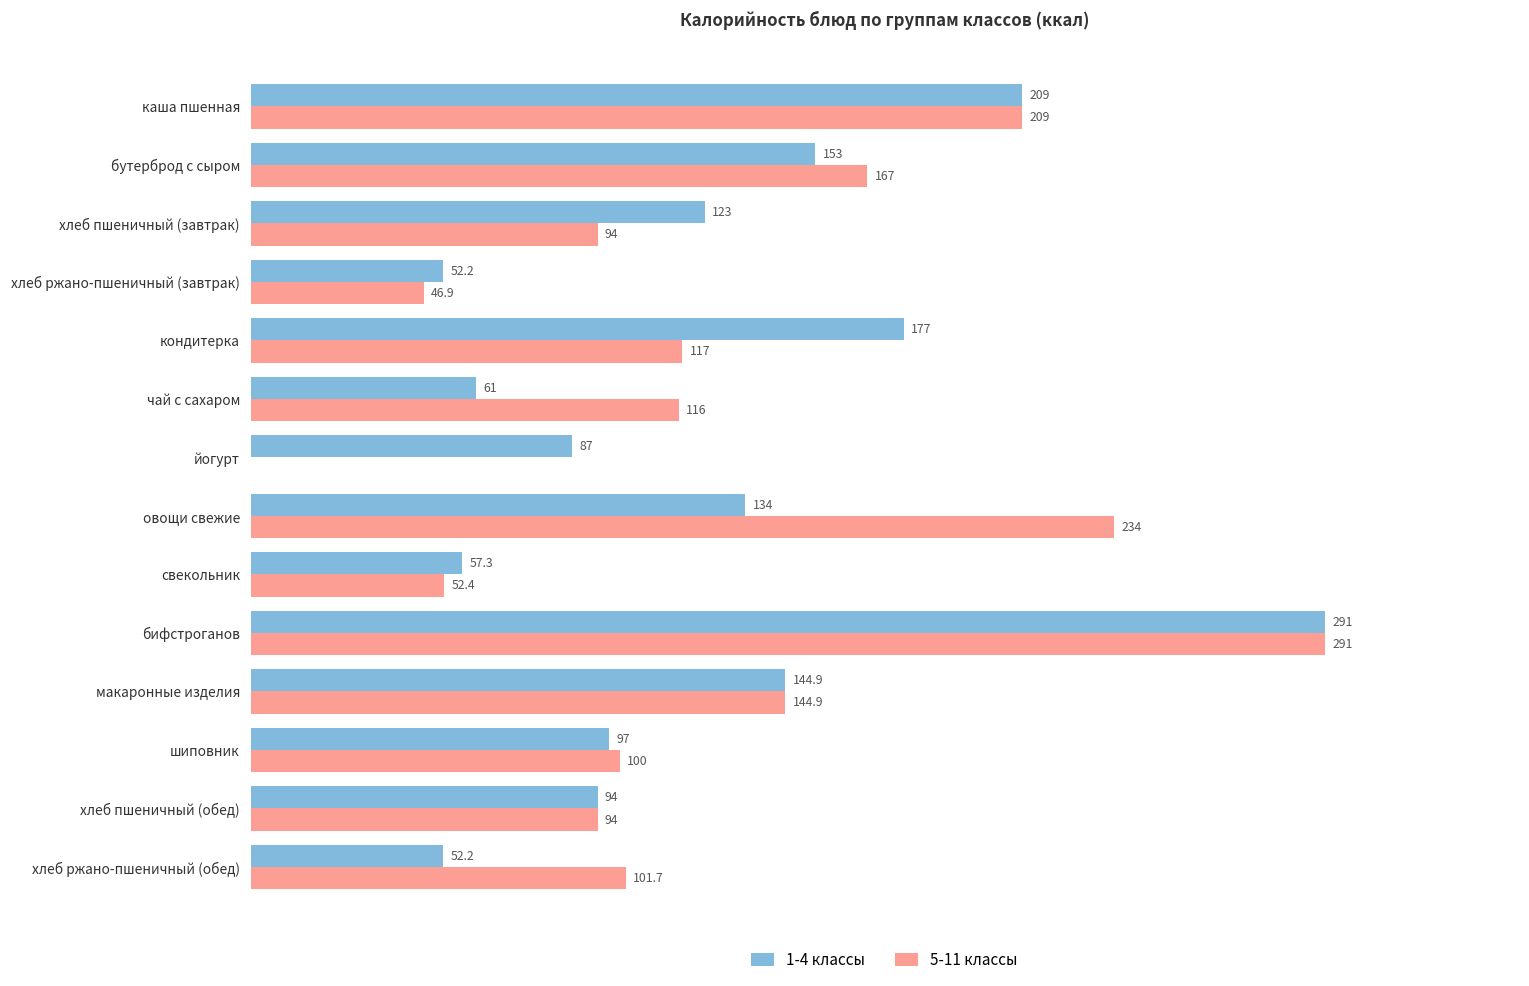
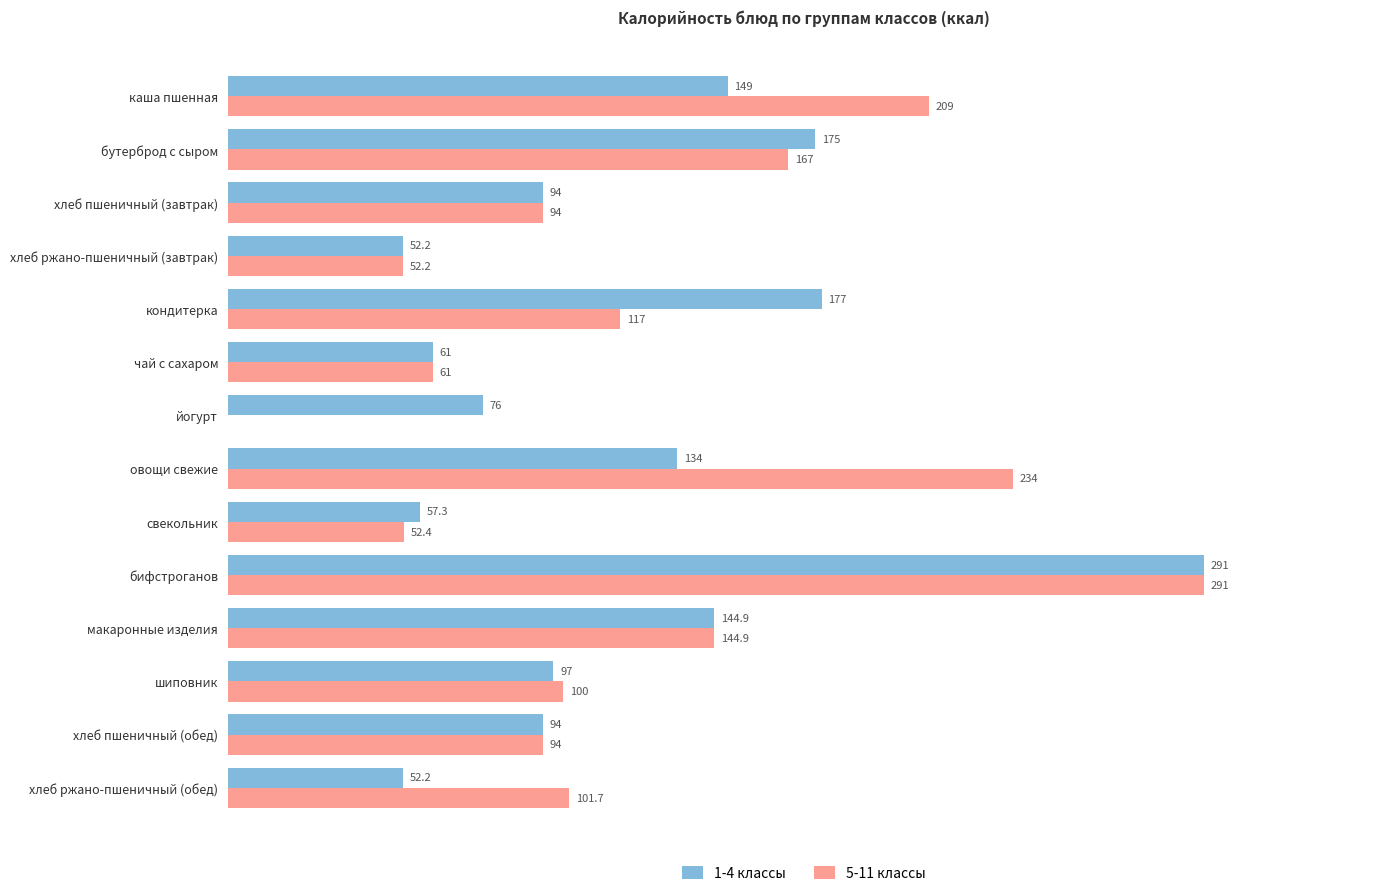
1-4 классы, каша пшенная: 209 -> 149
1-4 классы, бутерброд с сыром: 153 -> 175
1-4 классы, хлеб пшеничный (завтрак): 123 -> 94
5-11 классы, хлеб ржано-пшеничный (завтрак): 46.9 -> 52.2
5-11 классы, чай с сахаром: 116 -> 61
1-4 классы, йогурт: 87 -> 76
